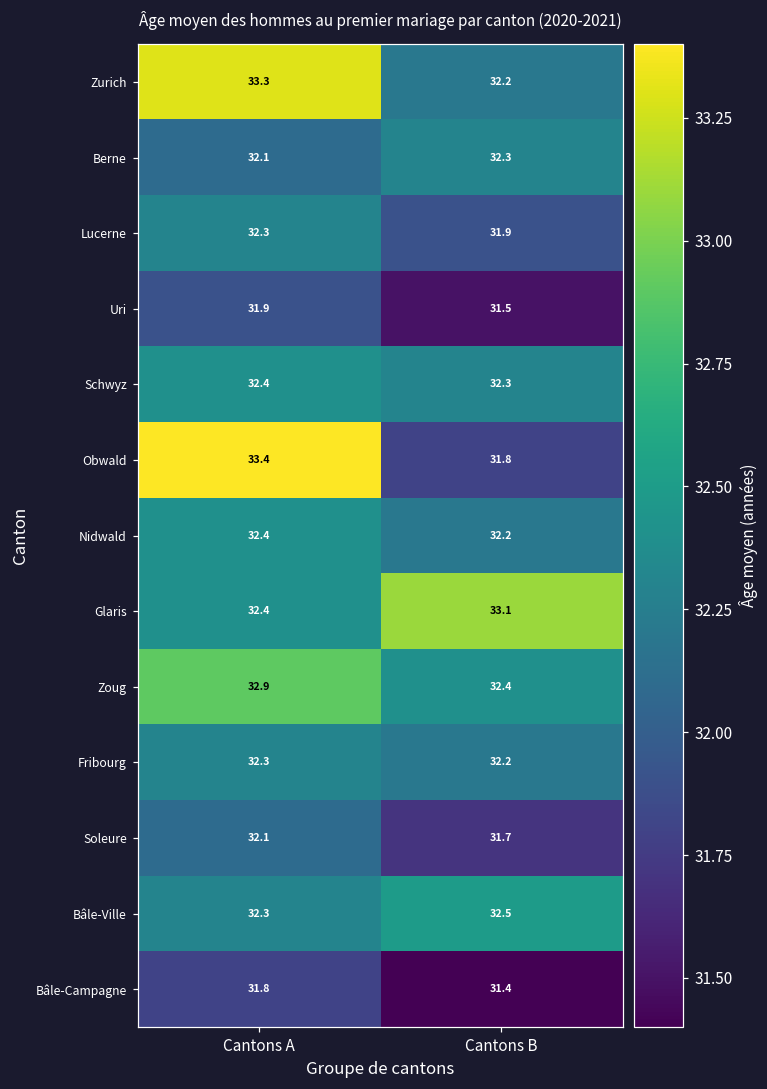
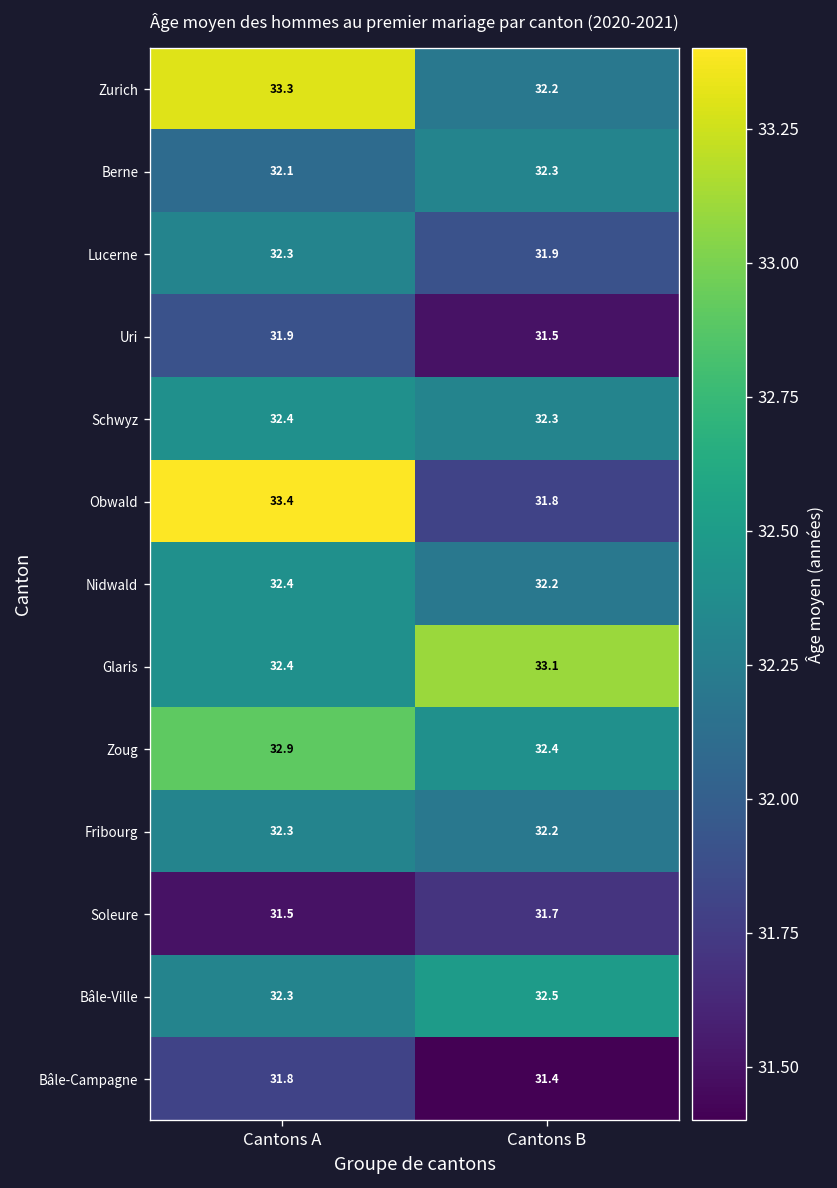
Soleure, Cantons A: 32.1 -> 31.5
